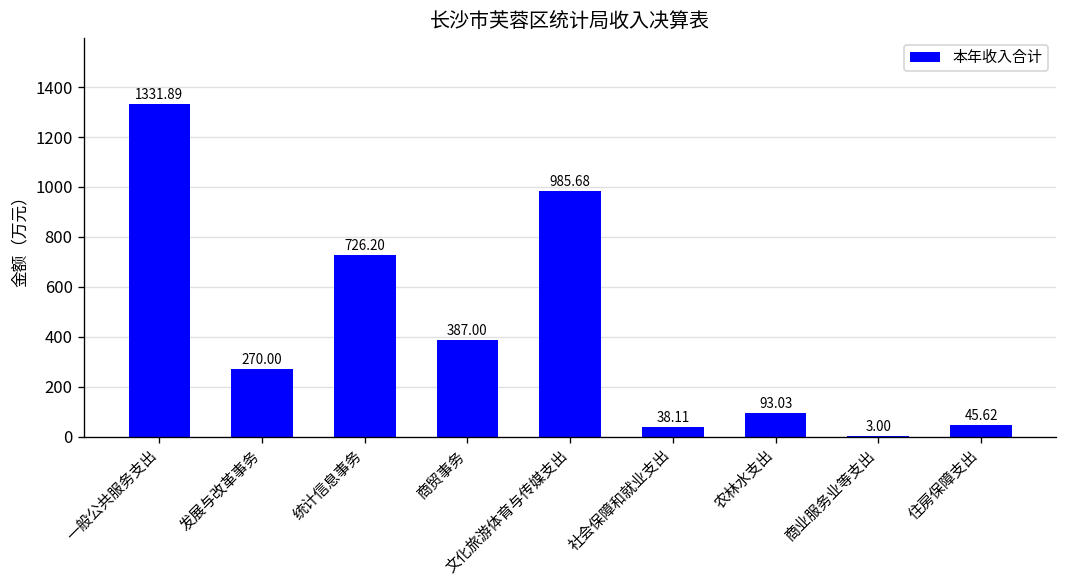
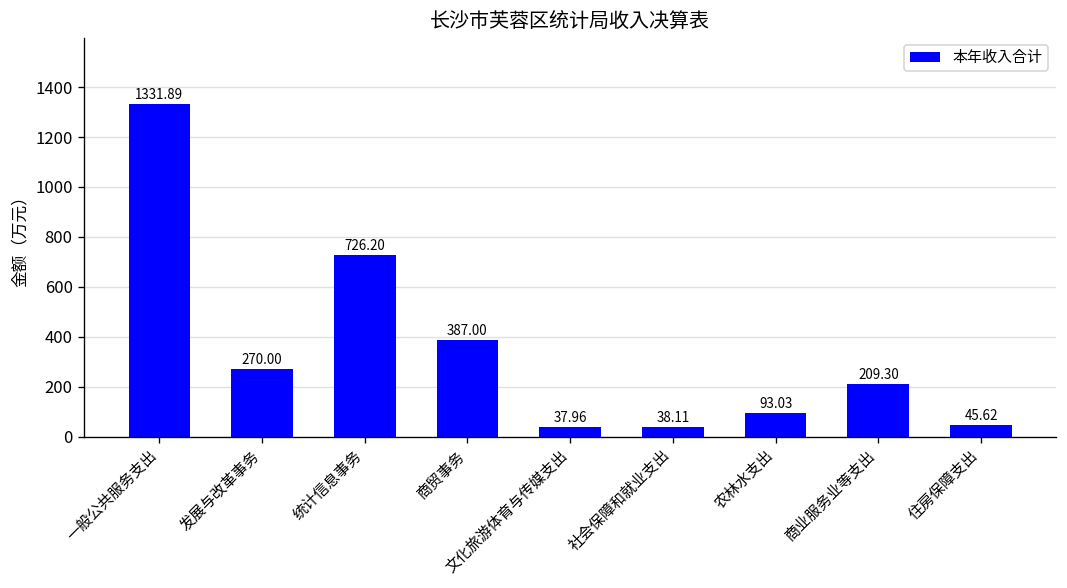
文化旅游体育与传媒支出: 985.68 -> 37.96
商业服务业等支出: 3.00 -> 209.30
